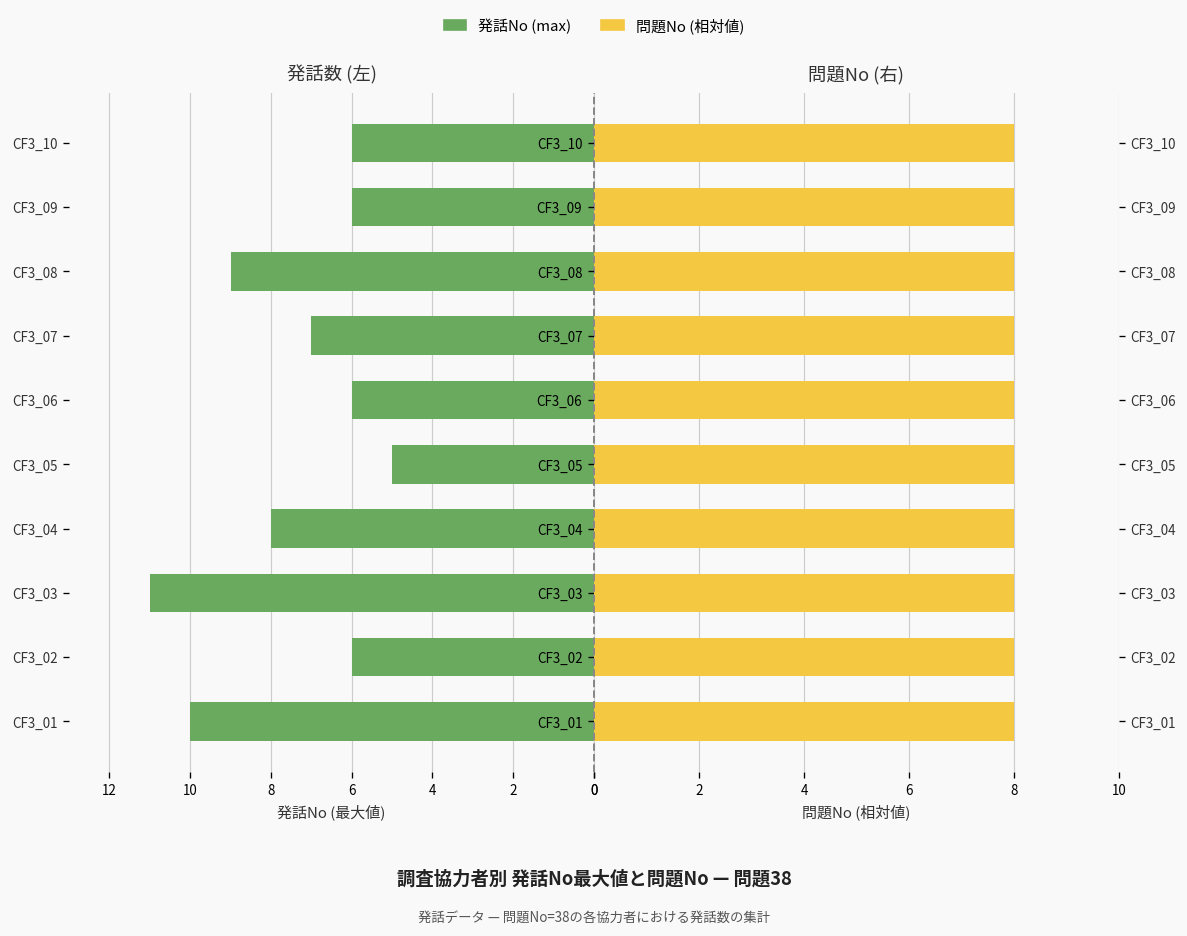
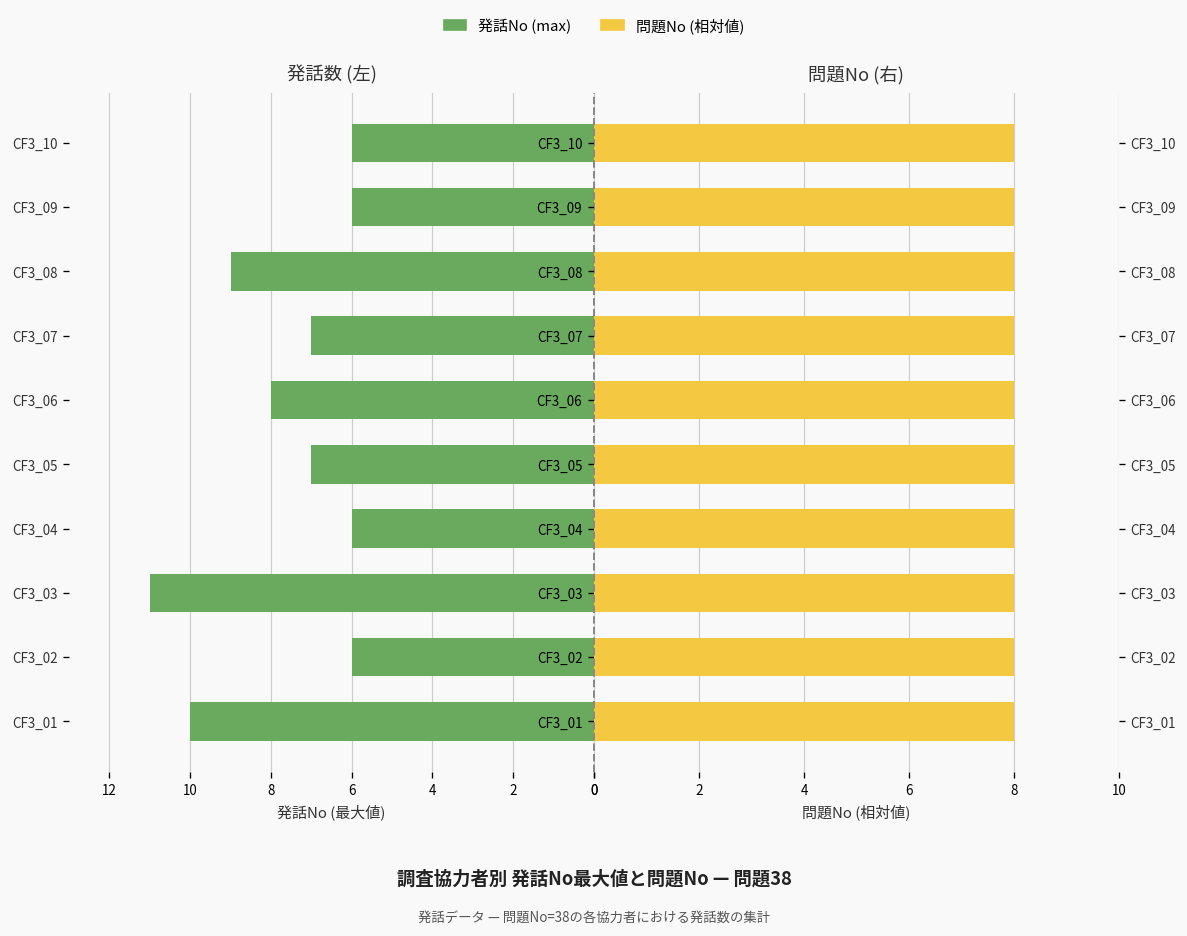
発話数 (左), CF3_06: 6 -> 8
発話数 (左), CF3_05: 5 -> 7
発話数 (左), CF3_04: 8 -> 6
